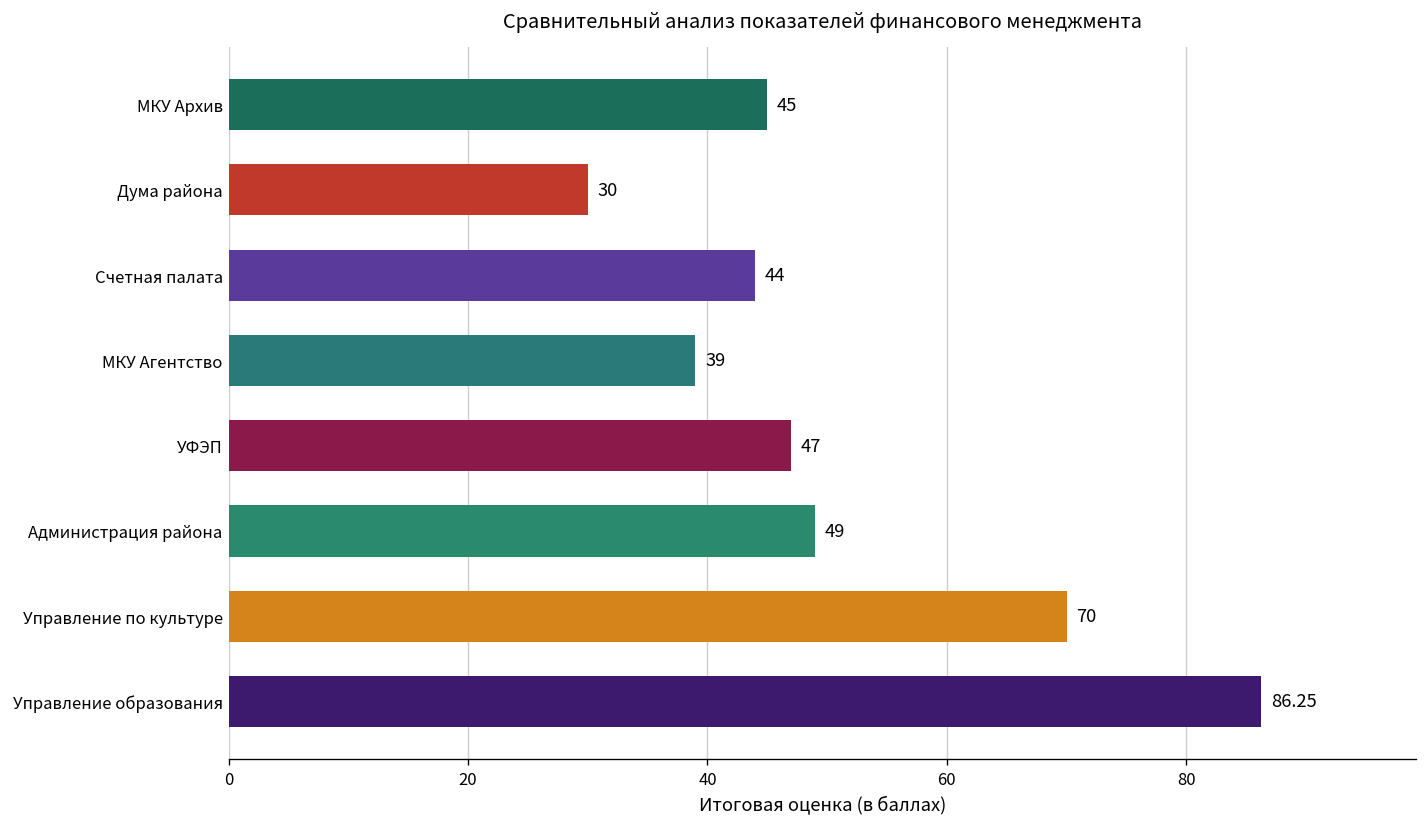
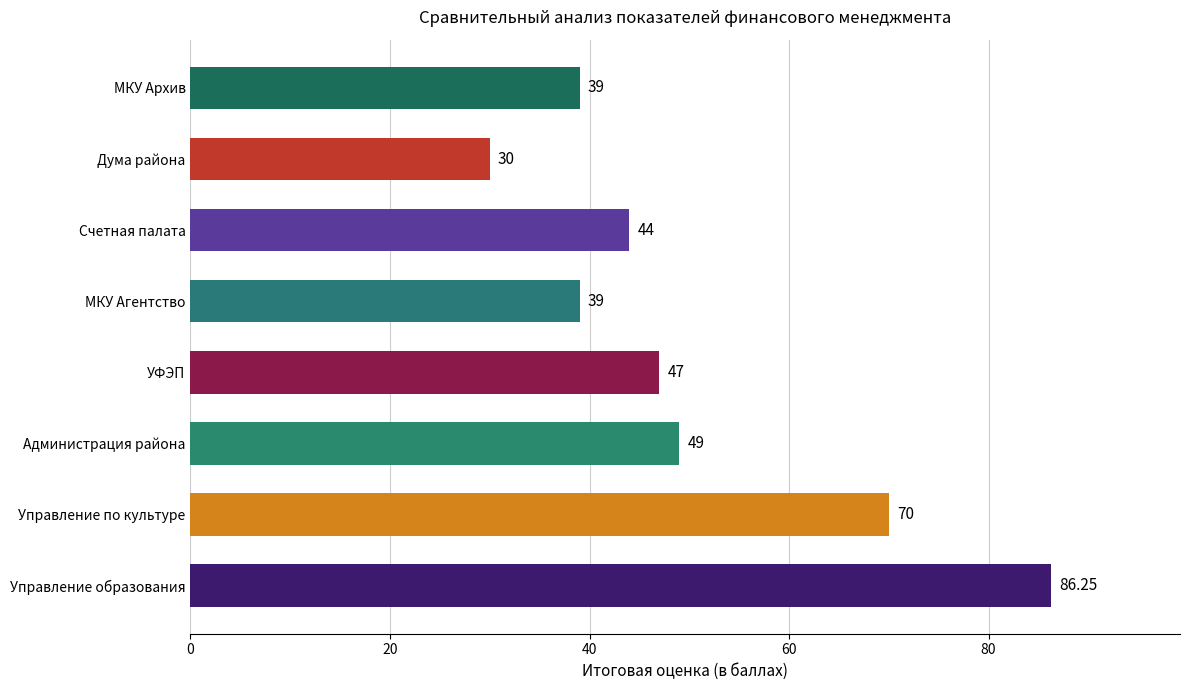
МКУ Архив: 45 -> 39
